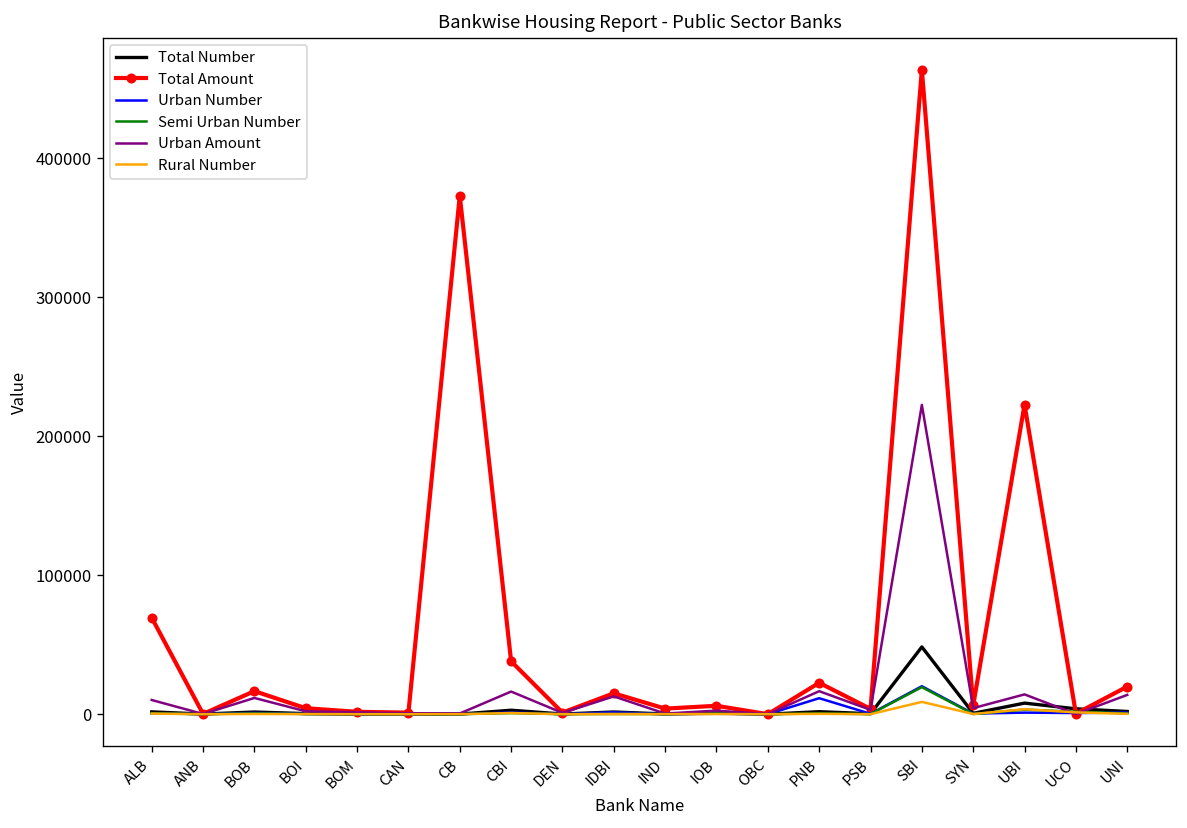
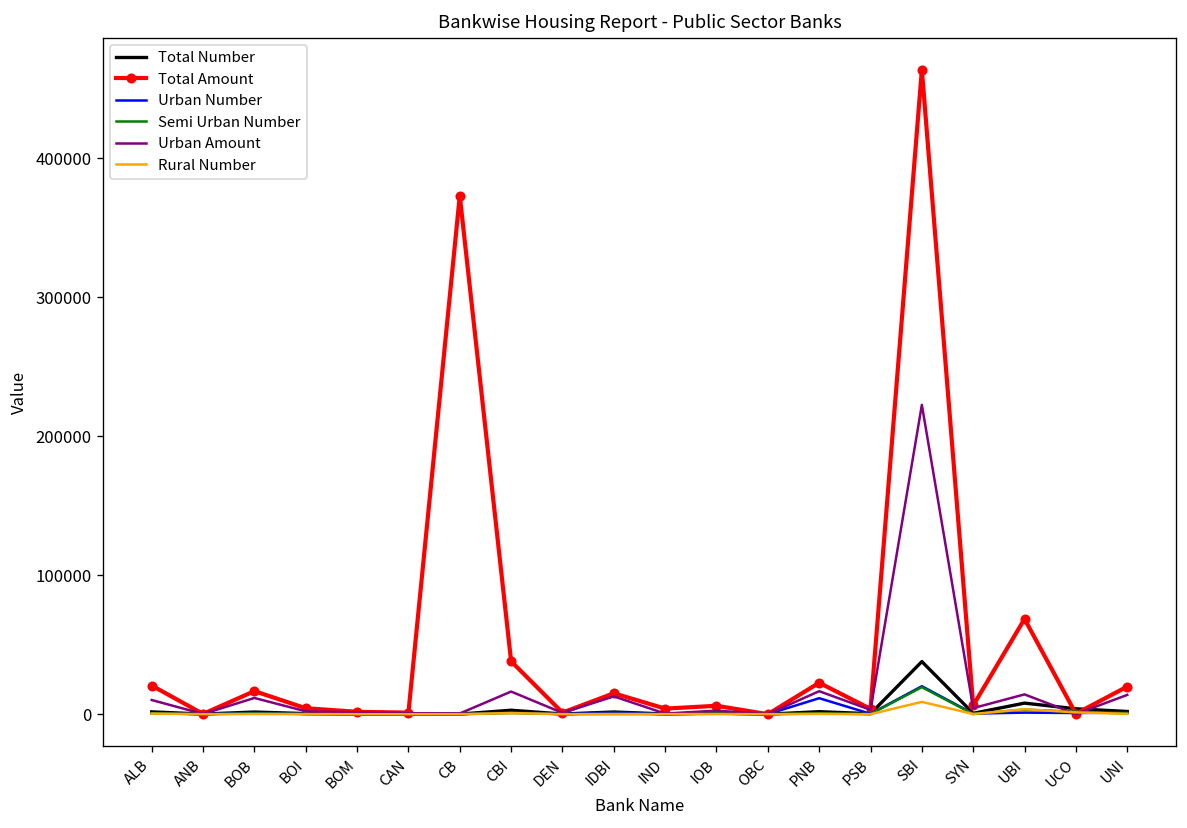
Total Amount, ALB: 69000 -> 21000
Total Number, SBI: 48000 -> 38000
Total Amount, UBI: 223000 -> 69000
